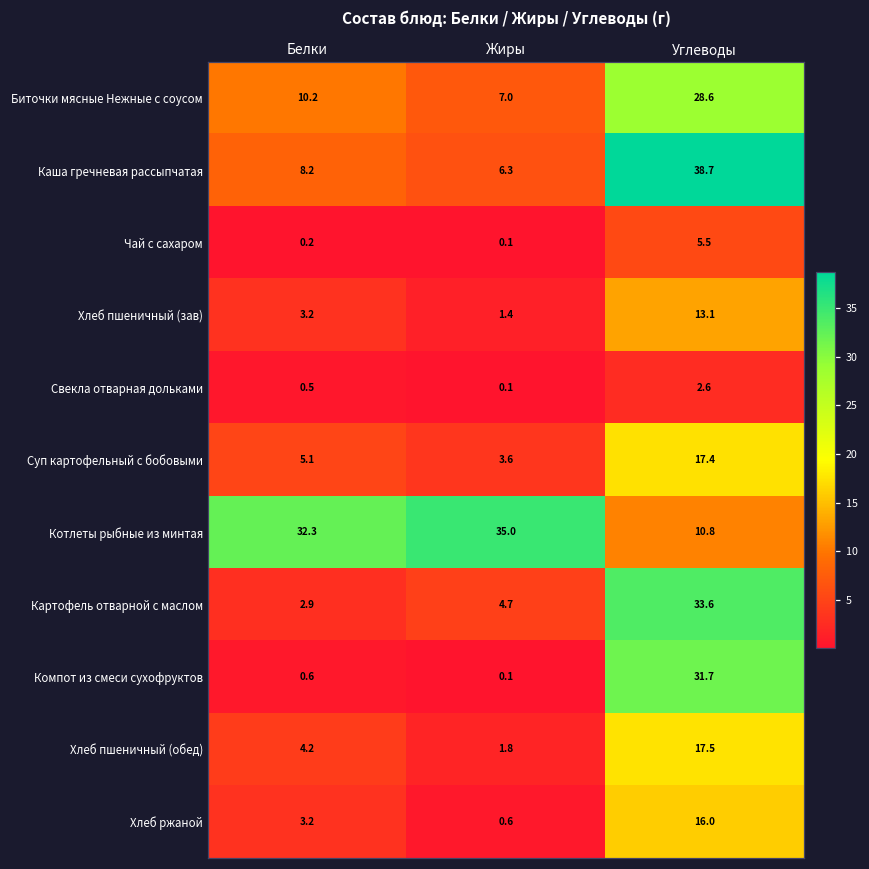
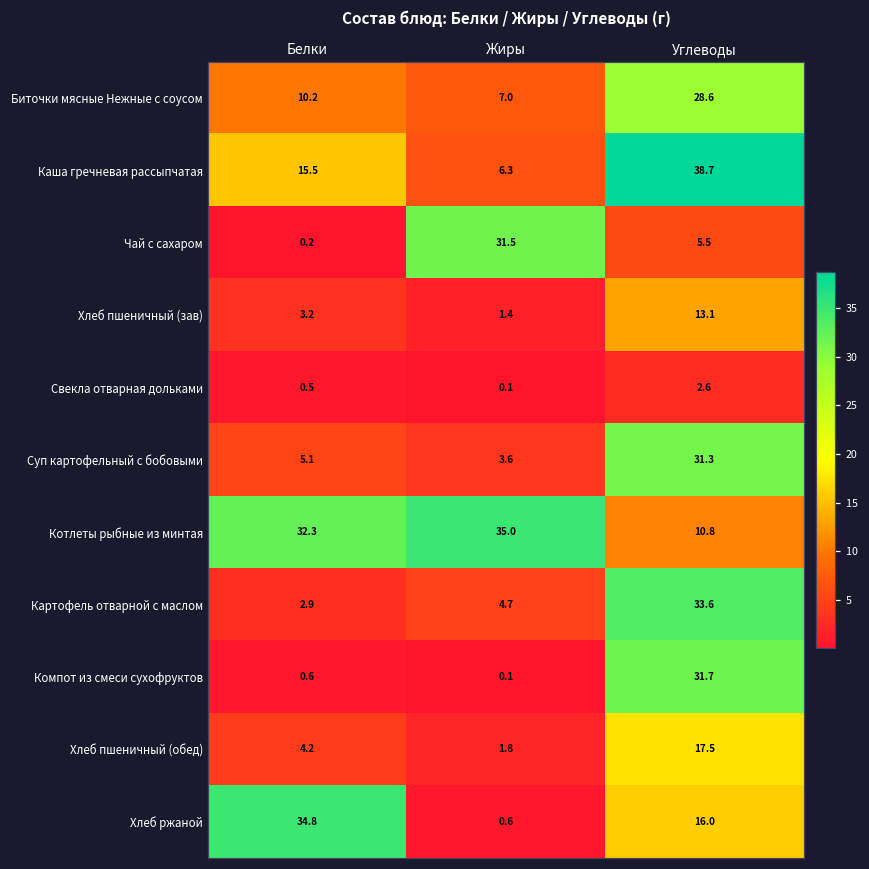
Каша гречневая рассыпчатая, Белки: 8.2 -> 15.5
Чай с сахаром, Жиры: 0.1 -> 31.5
Суп картофельный с бобовыми, Углеводы: 17.4 -> 31.3
Хлеб ржаной, Белки: 3.2 -> 34.8
